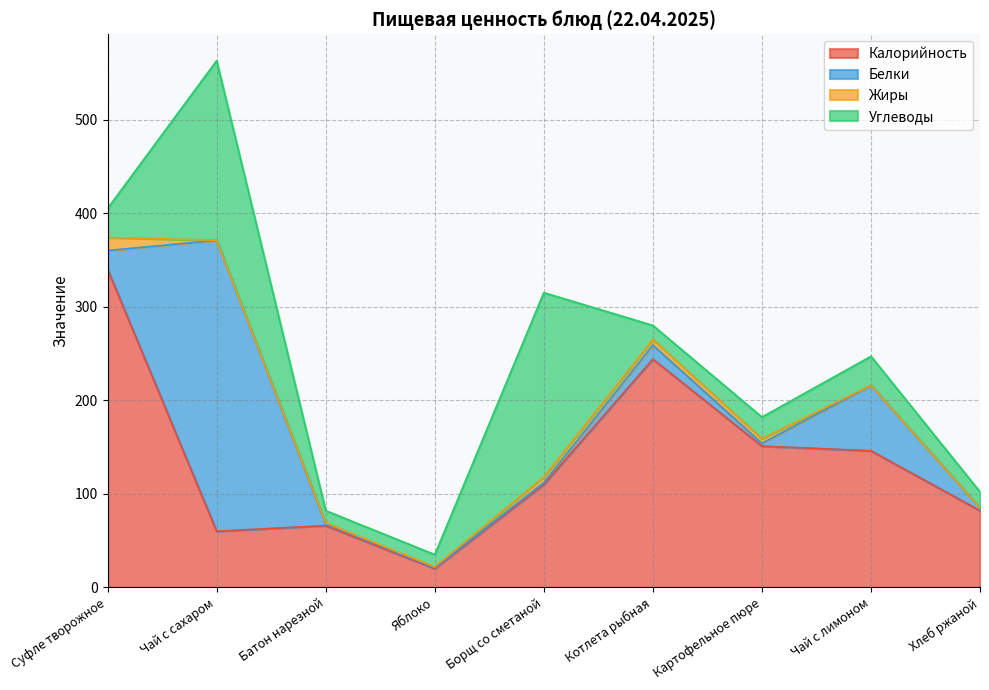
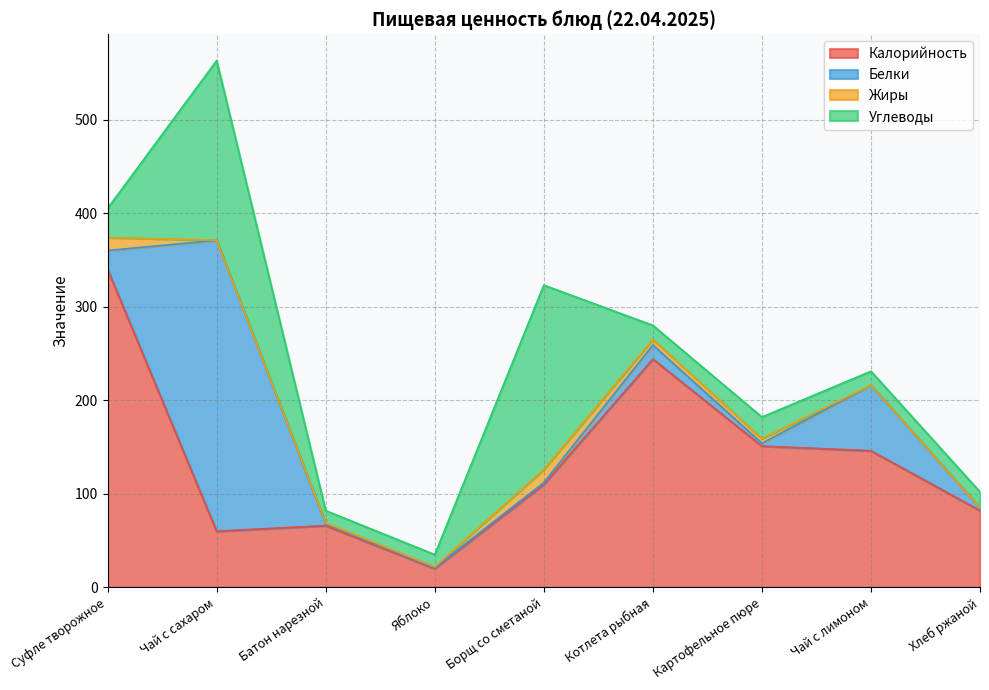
Жиры, Борщ со сметаной: 6 -> 14
Углеводы, Чай с лимоном: 30 -> 20
